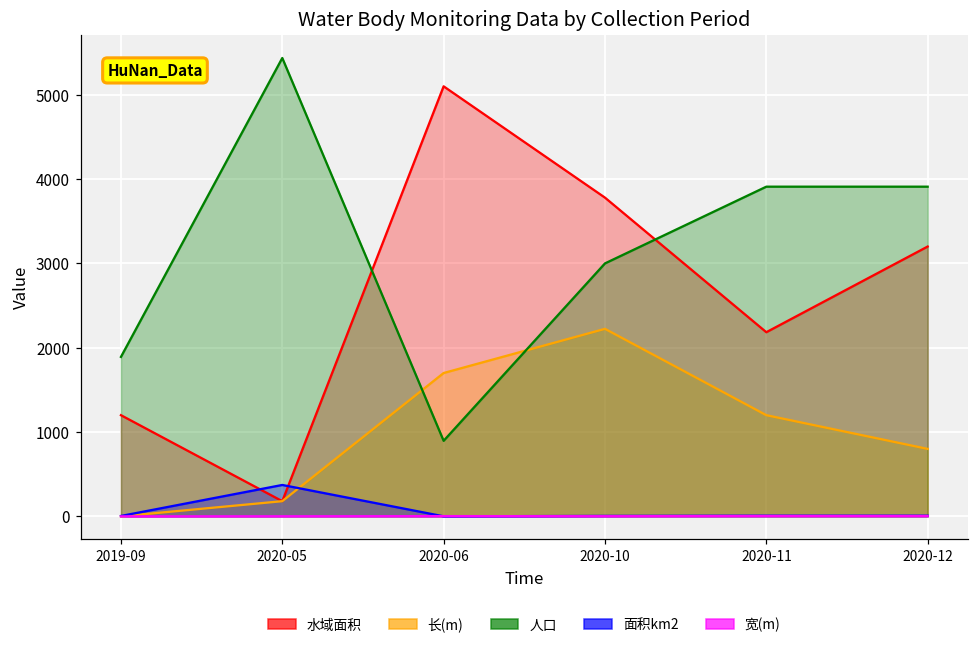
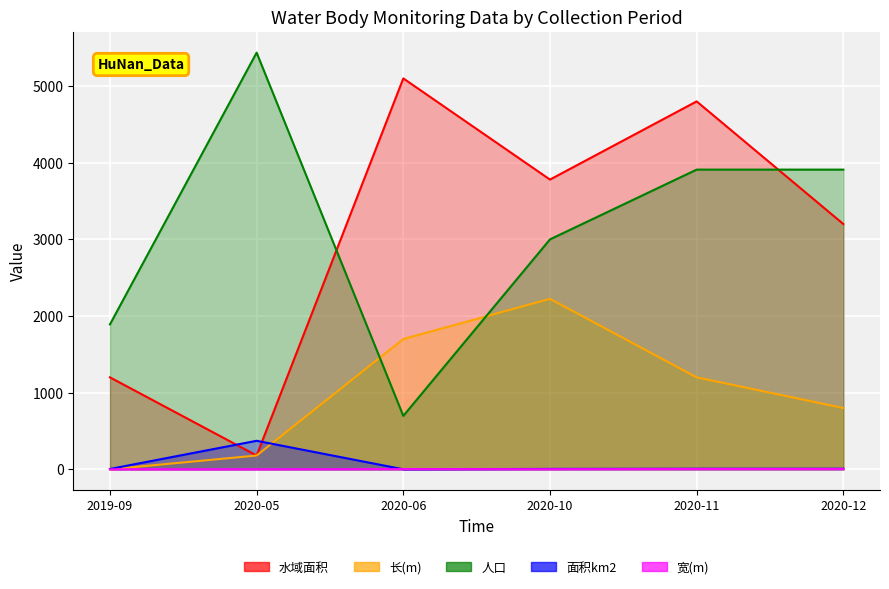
人口, 2020-06: 900 -> 700
水域面积, 2020-11: 2200 -> 4800
